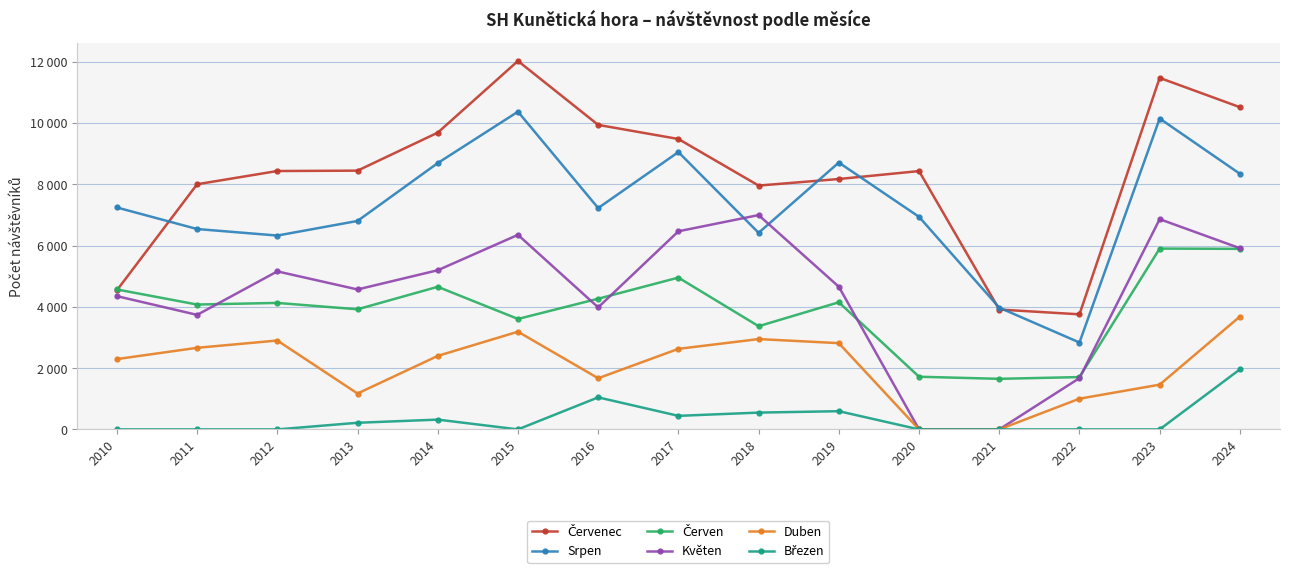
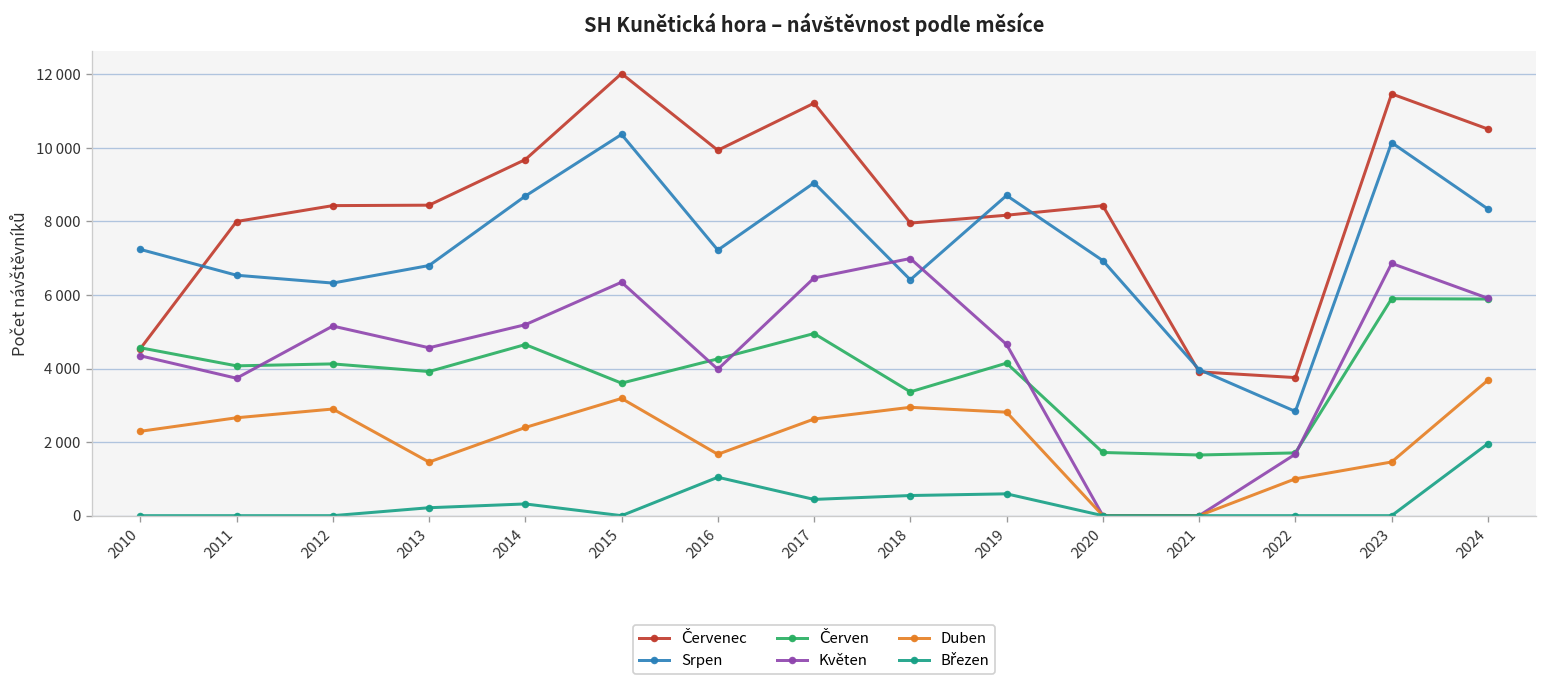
Duben, 2013: 1200 -> 1500
Červenec, 2017: 9500 -> 11200
